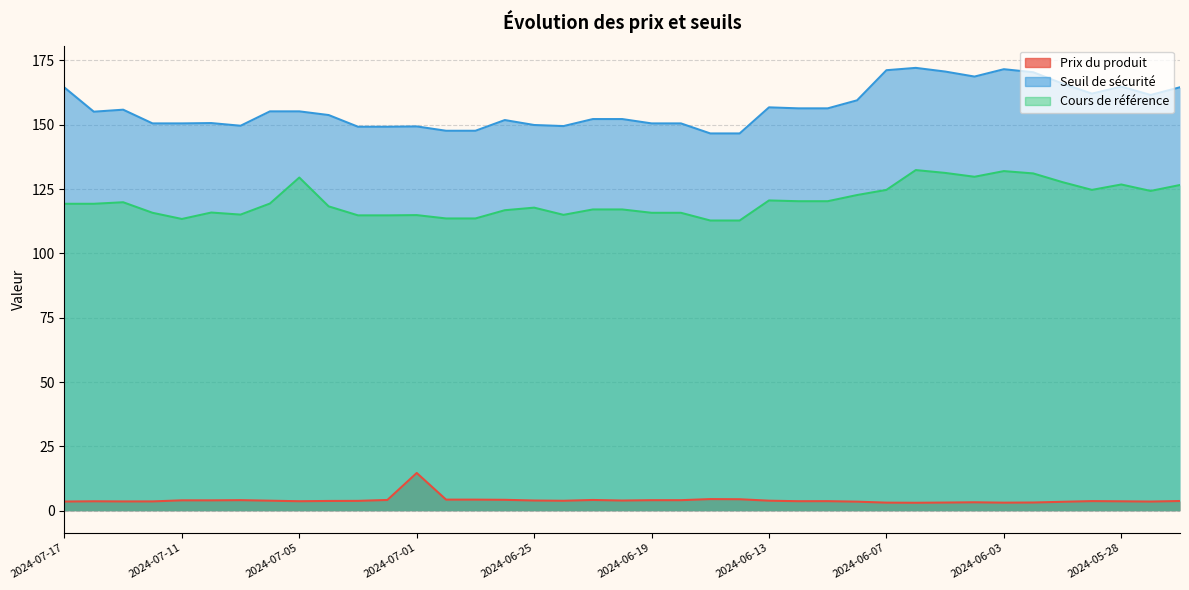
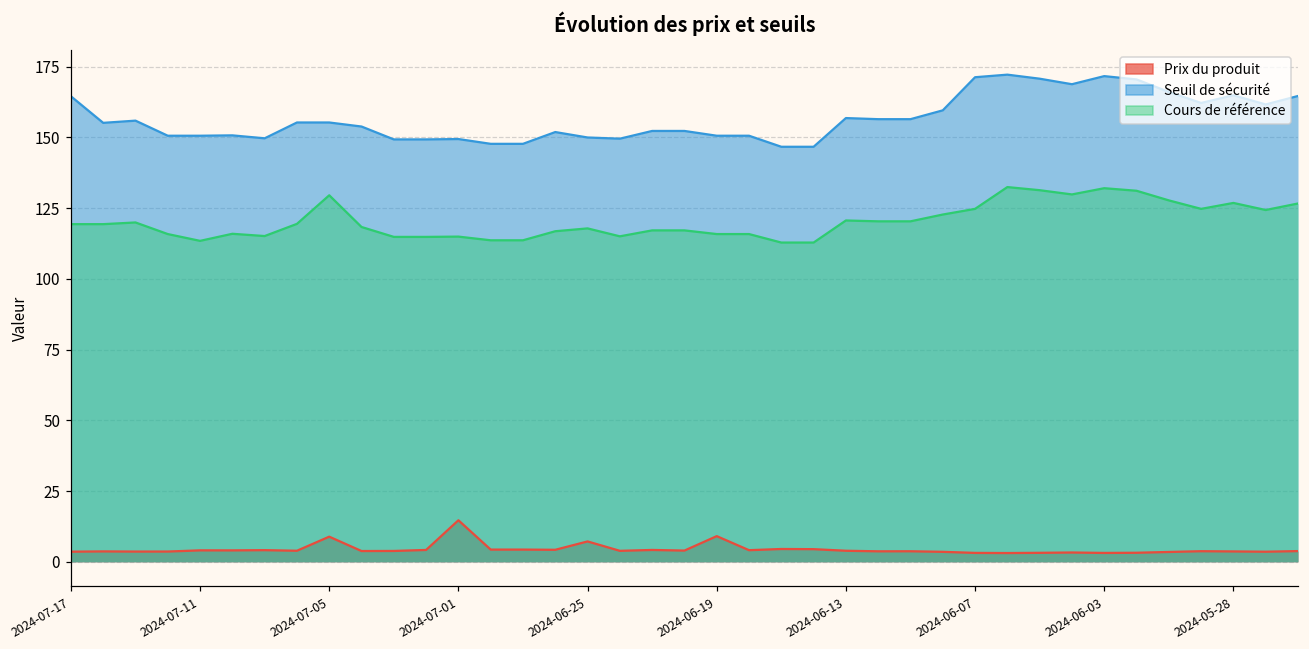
Prix du produit, 2024-07-05: 4 -> 9
Prix du produit, 2024-06-25: 4 -> 7
Prix du produit, 2024-06-19: 4 -> 9
